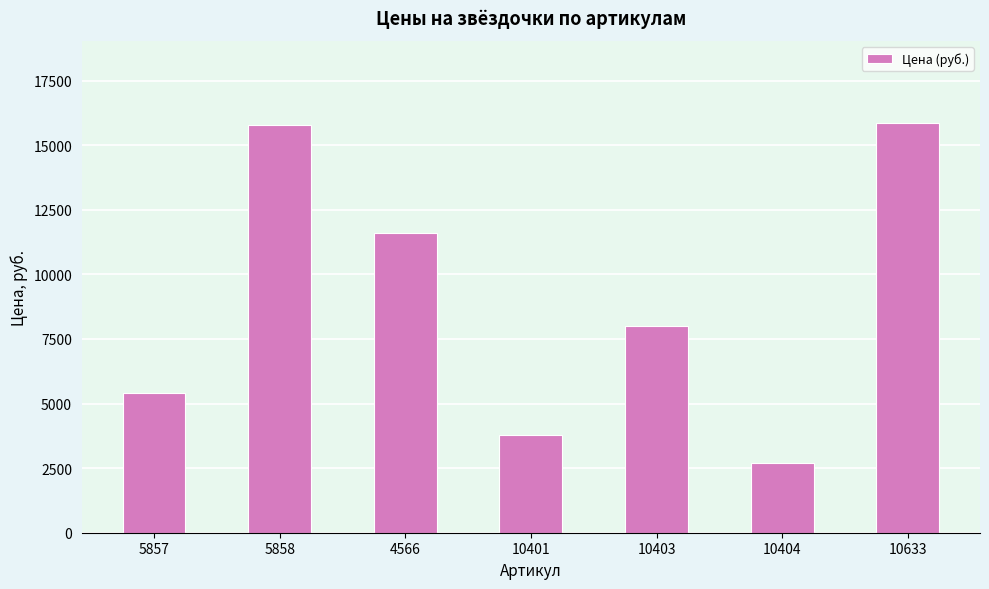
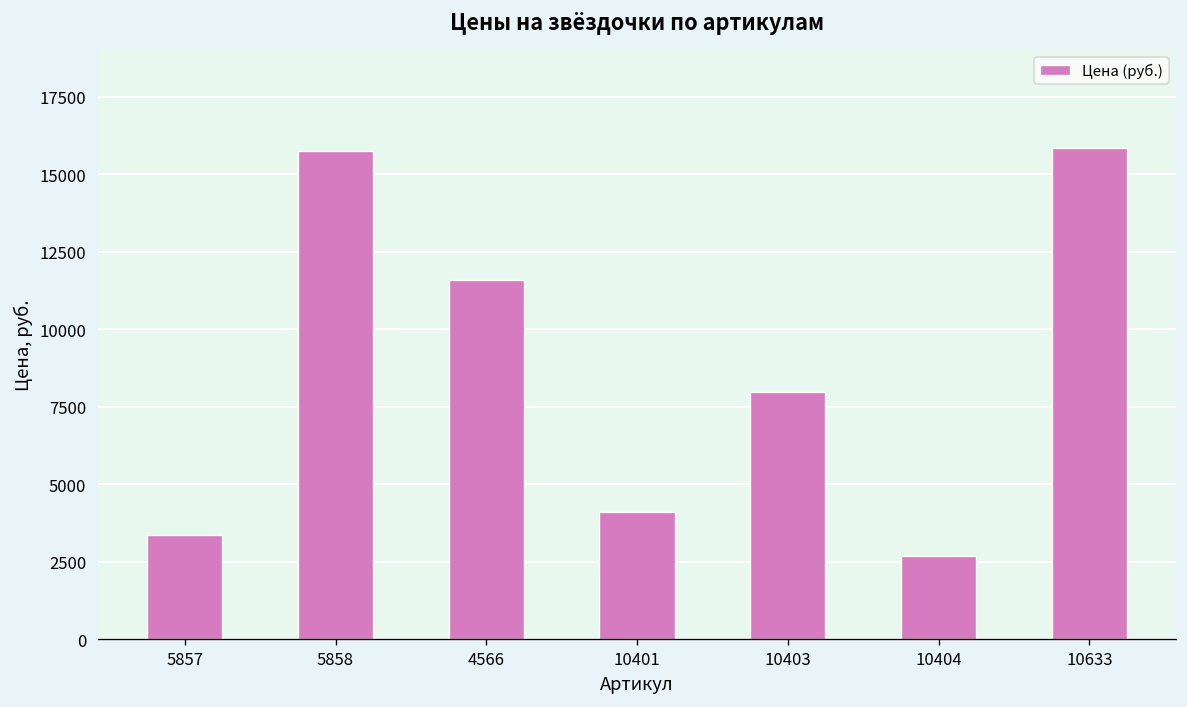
5857: 5400 -> 3400
10401: 3800 -> 4100
